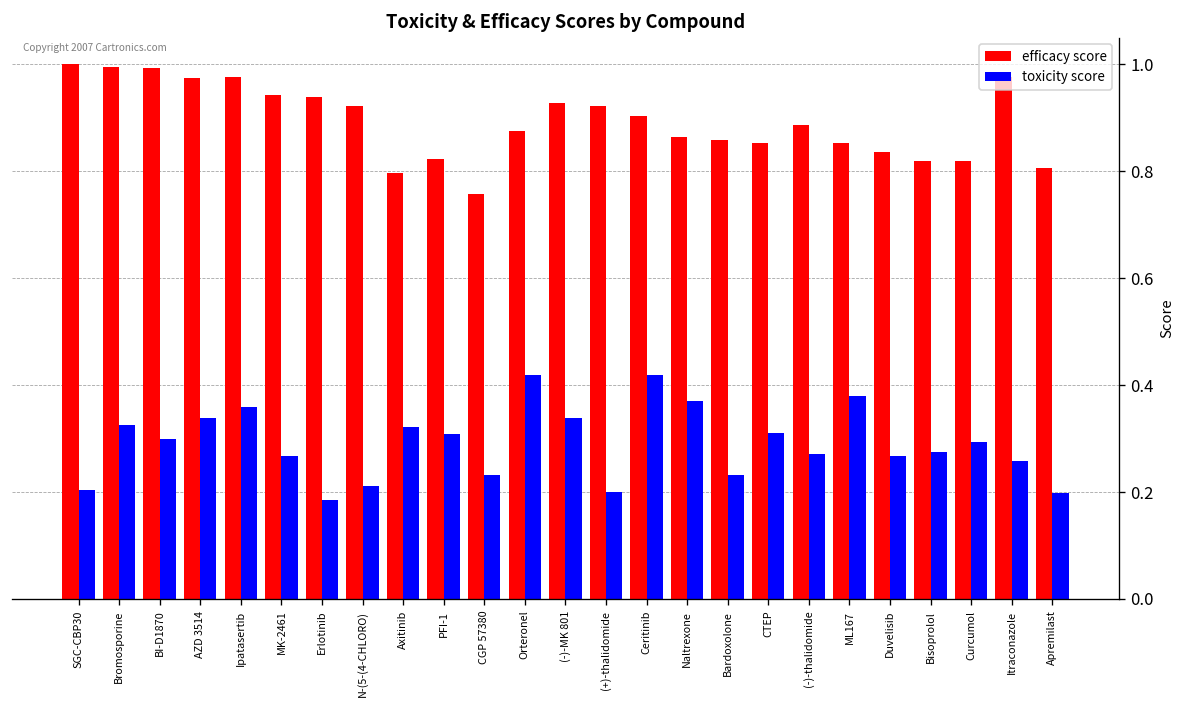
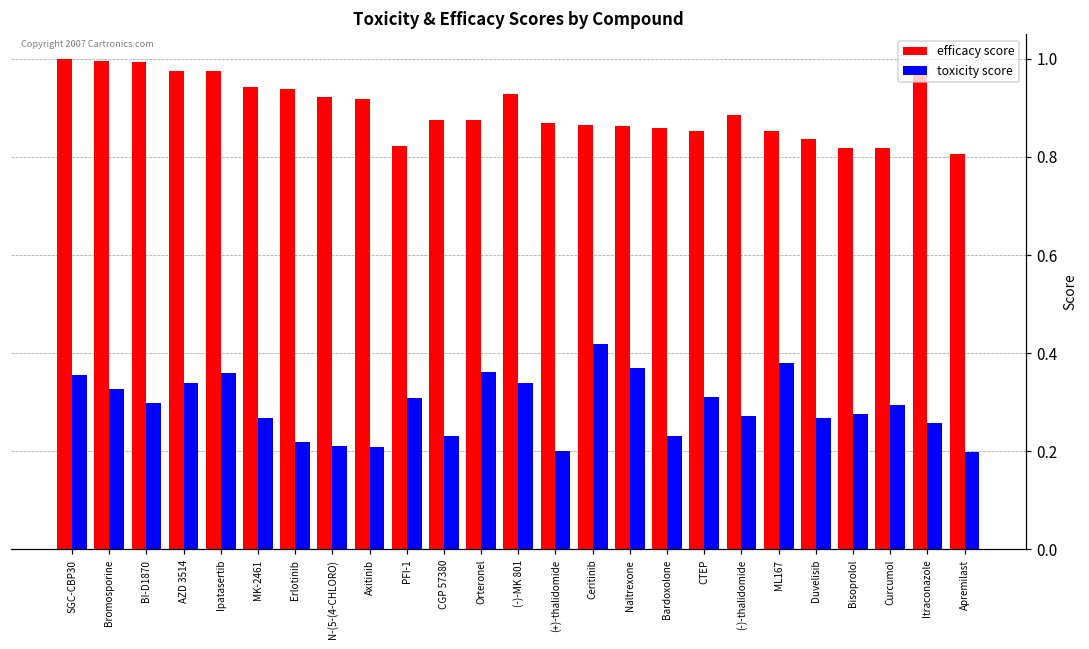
toxicity score, SGC-CBP30: 0.20 -> 0.35
toxicity score, Erlotinib: 0.18 -> 0.22
efficacy score, Axitinib: 0.80 -> 0.92
toxicity score, Axitinib: 0.32 -> 0.21
efficacy score, CGP 57380: 0.76 -> 0.88
toxicity score, Orteronel: 0.42 -> 0.36
efficacy score, (+)-thalidomide: 0.92 -> 0.87
efficacy score, Ceritinib: 0.90 -> 0.87
